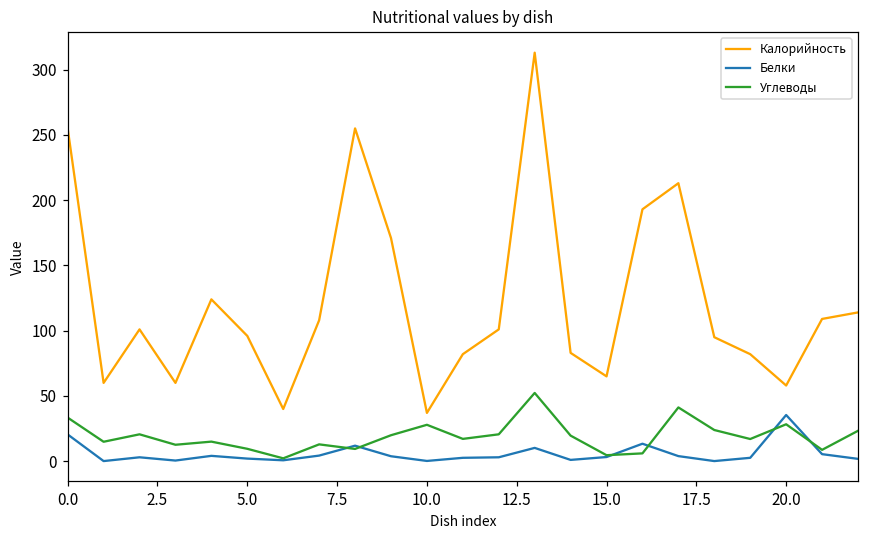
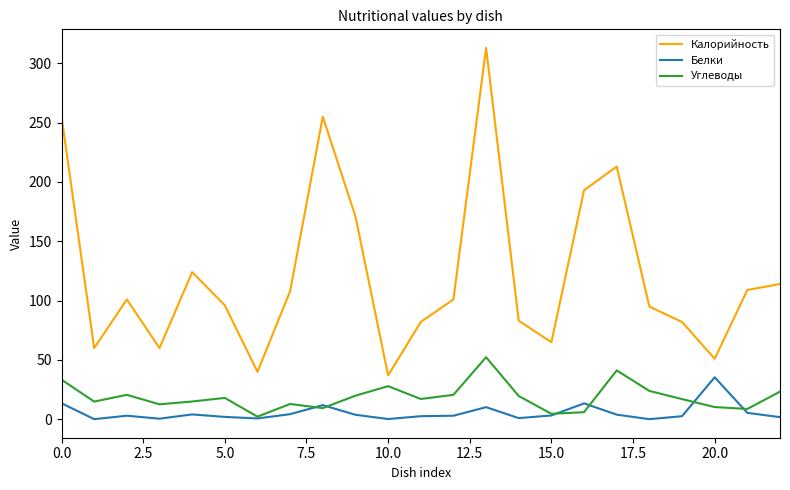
Белки, 0.0: 21 -> 14
Углеводы, 5.0: 10 -> 18
Калорийность, 20.0: 58 -> 51
Углеводы, 20.0: 28 -> 10
